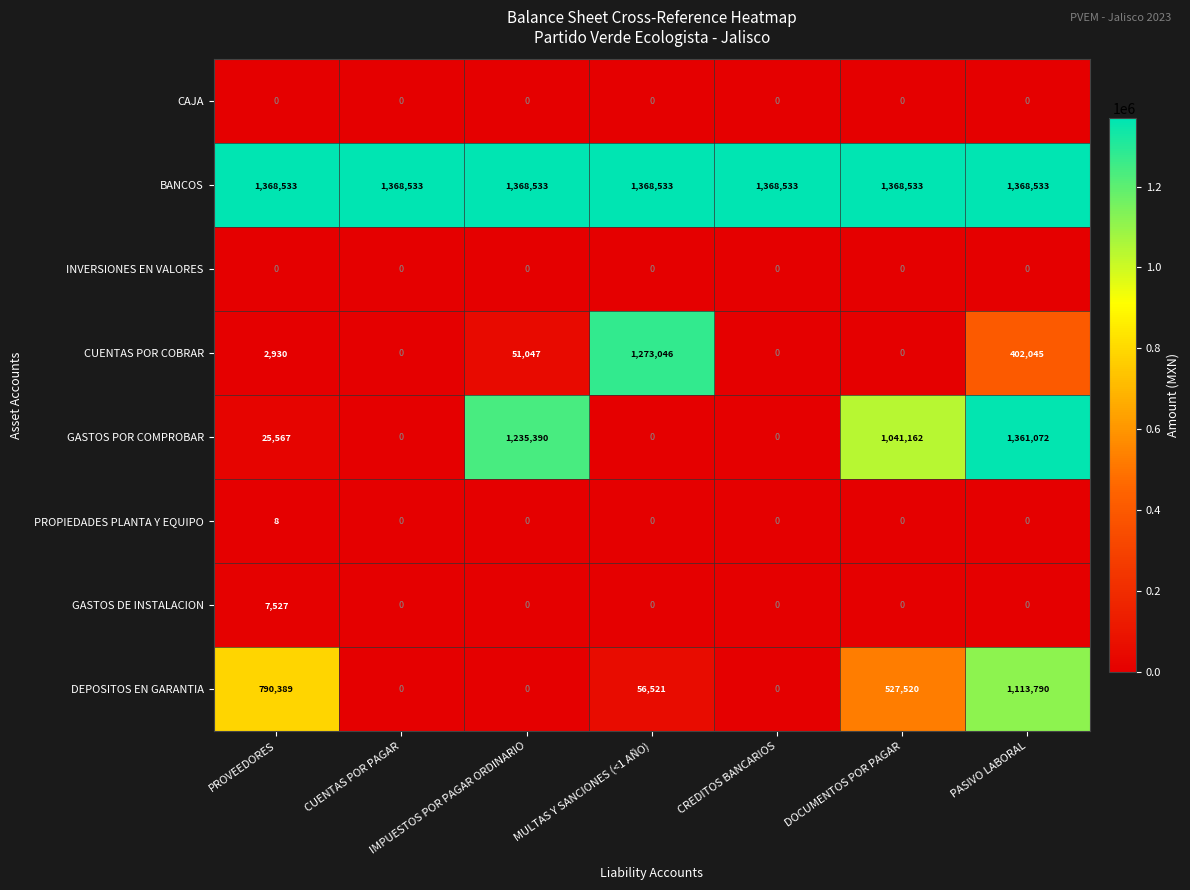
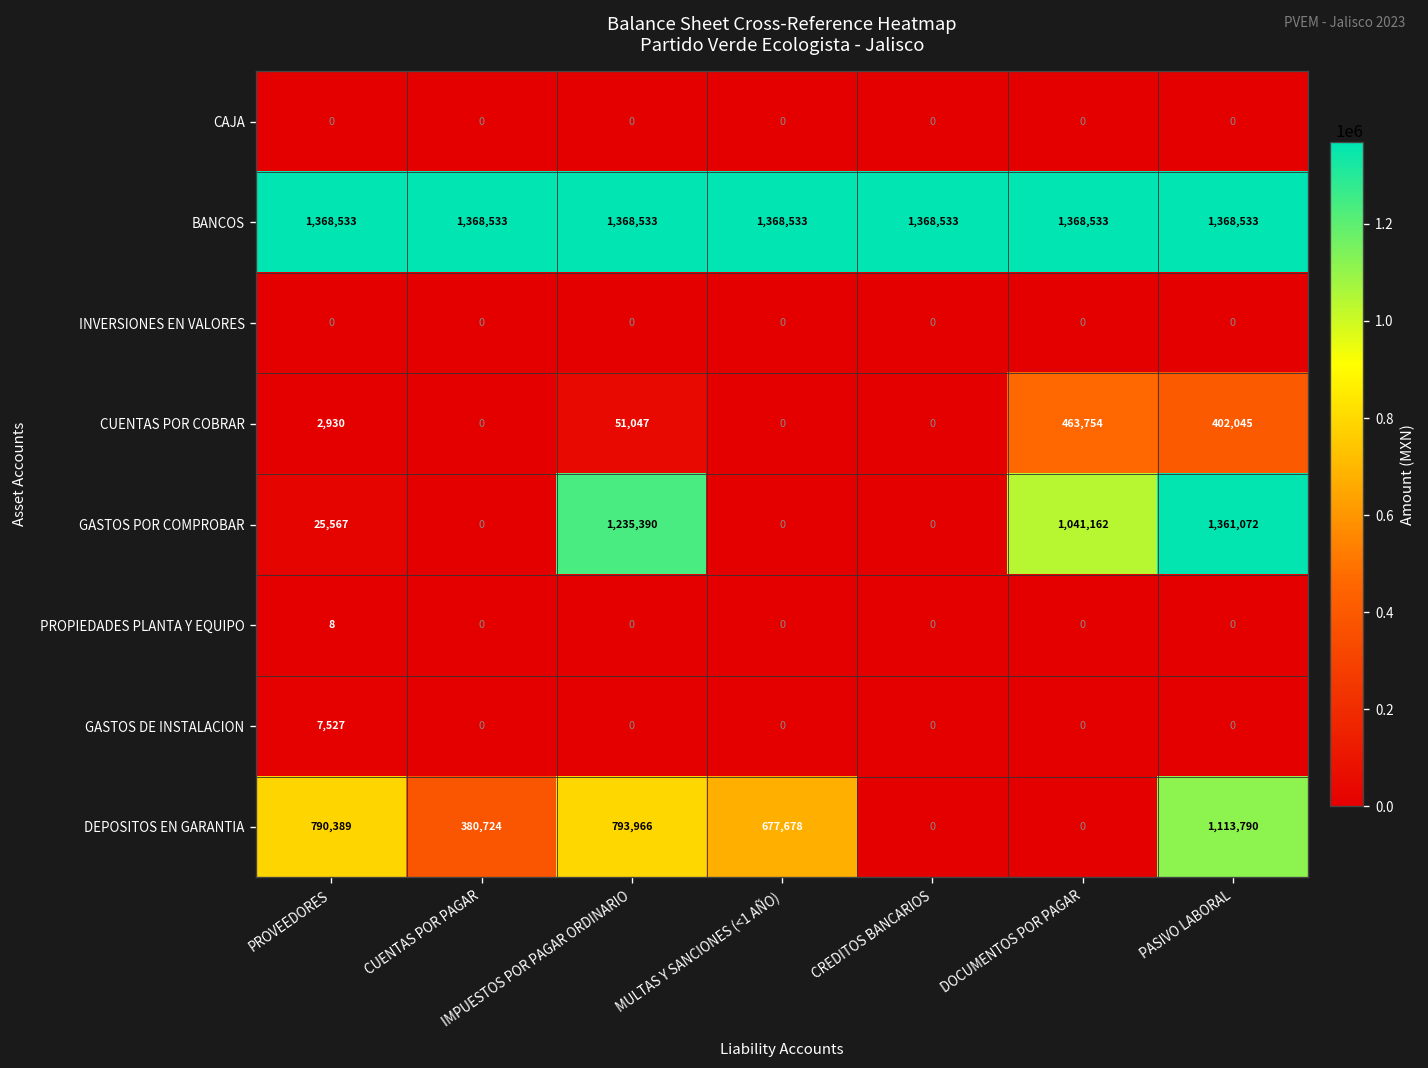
CUENTAS POR COBRAR, MULTAS Y SANCIONES (<1 AÑO): 1,273,046 -> 0
CUENTAS POR COBRAR, DOCUMENTOS POR PAGAR: 0 -> 463,754
DEPOSITOS EN GARANTIA, CUENTAS POR PAGAR: 0 -> 380,724
DEPOSITOS EN GARANTIA, IMPUESTOS POR PAGAR ORDINARIO: 0 -> 793,966
DEPOSITOS EN GARANTIA, MULTAS Y SANCIONES (<1 AÑO): 56,521 -> 677,678
DEPOSITOS EN GARANTIA, DOCUMENTOS POR PAGAR: 527,520 -> 0
